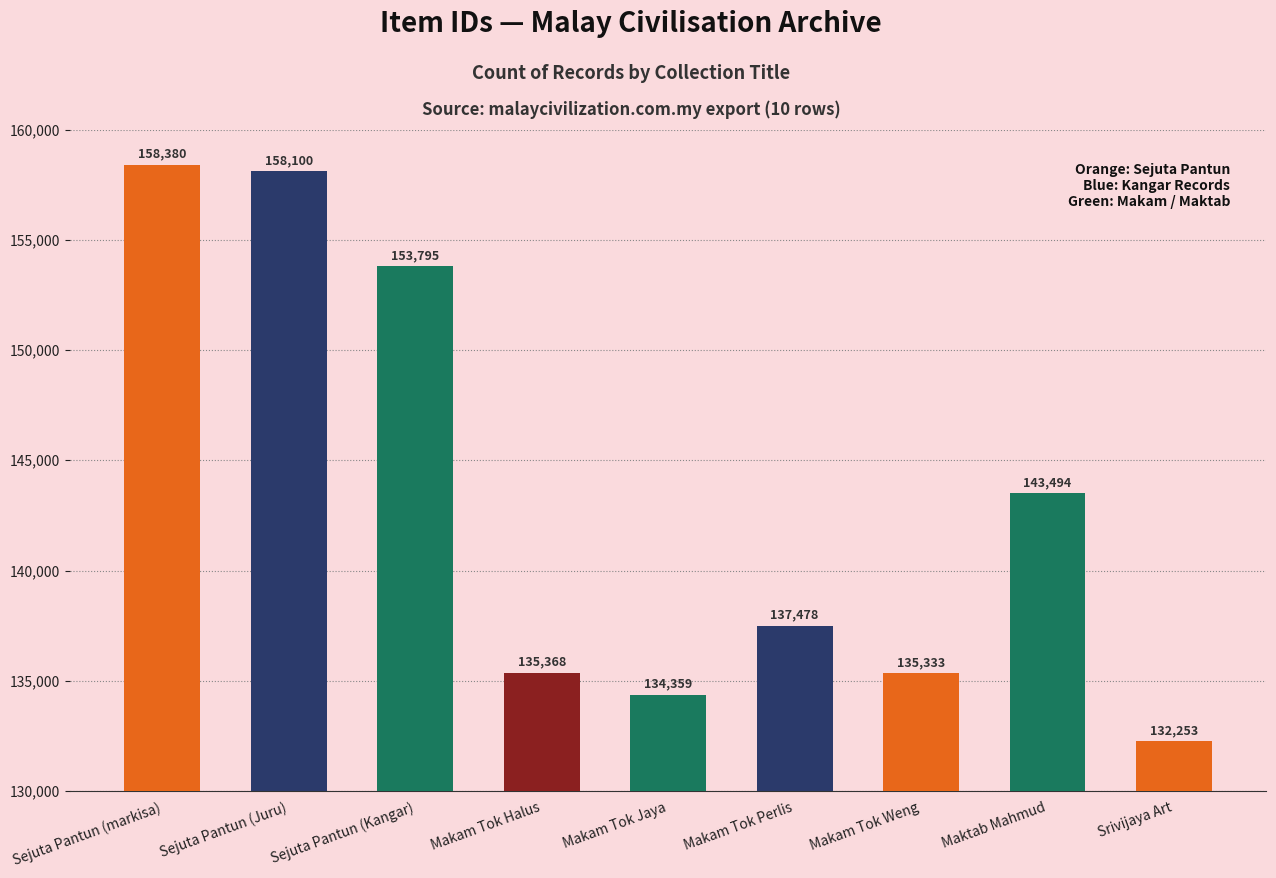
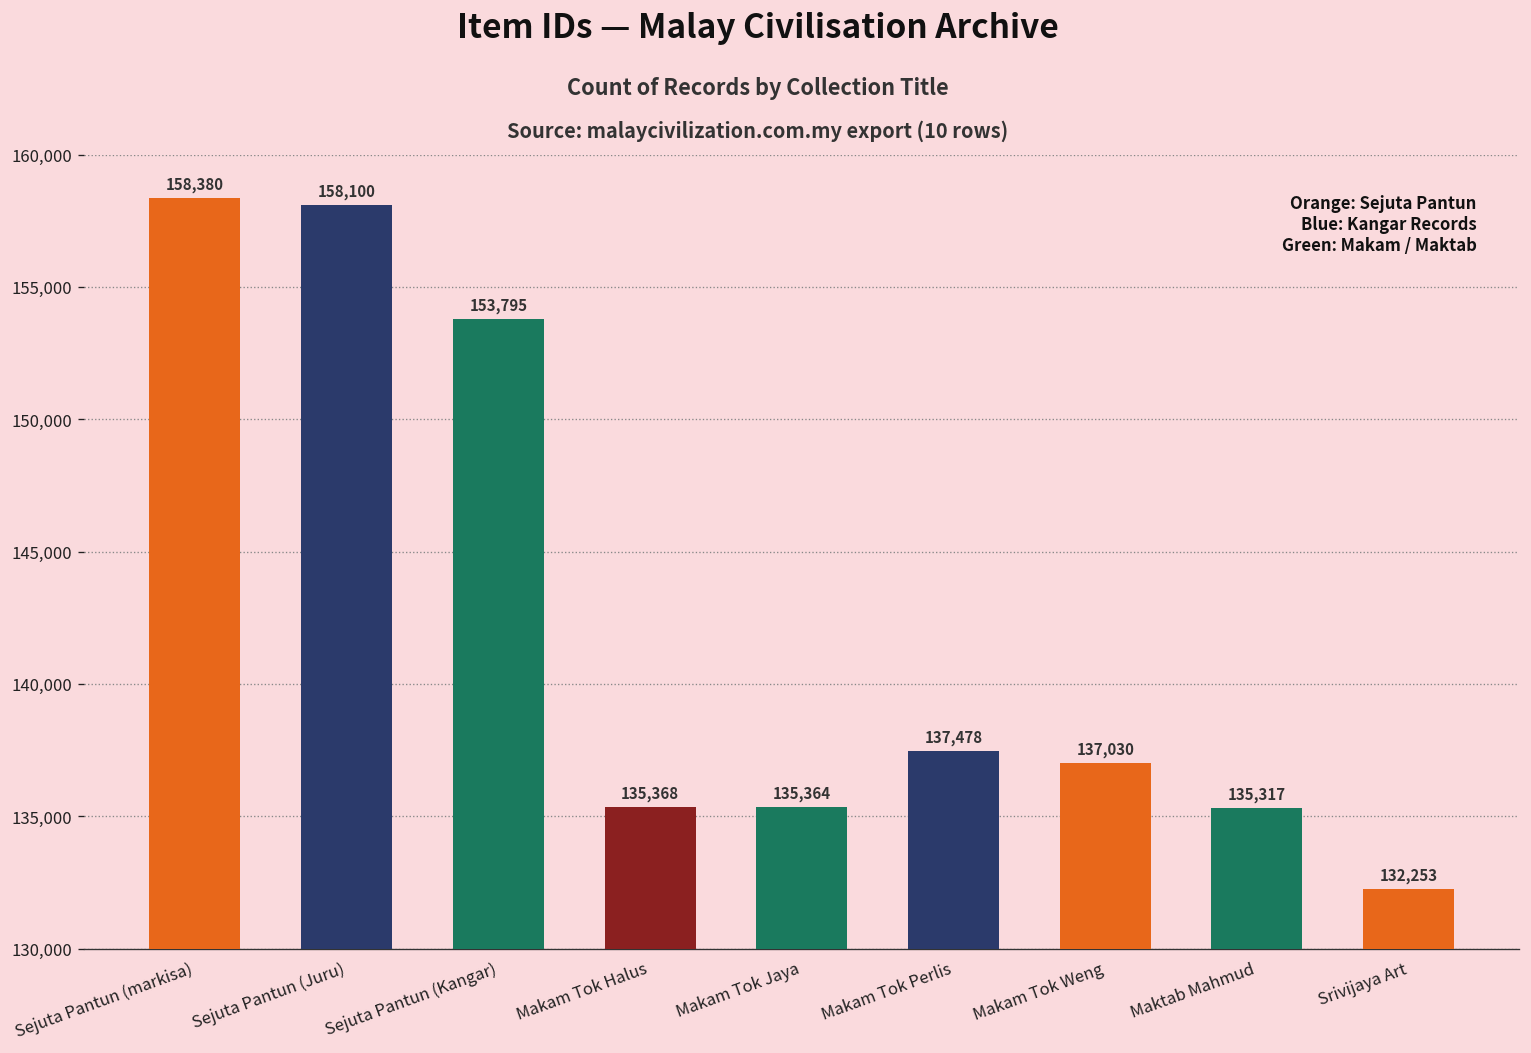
Makam Tok Jaya: 134,359 -> 135,364
Makam Tok Weng: 135,333 -> 137,030
Maktab Mahmud: 143,494 -> 135,317
